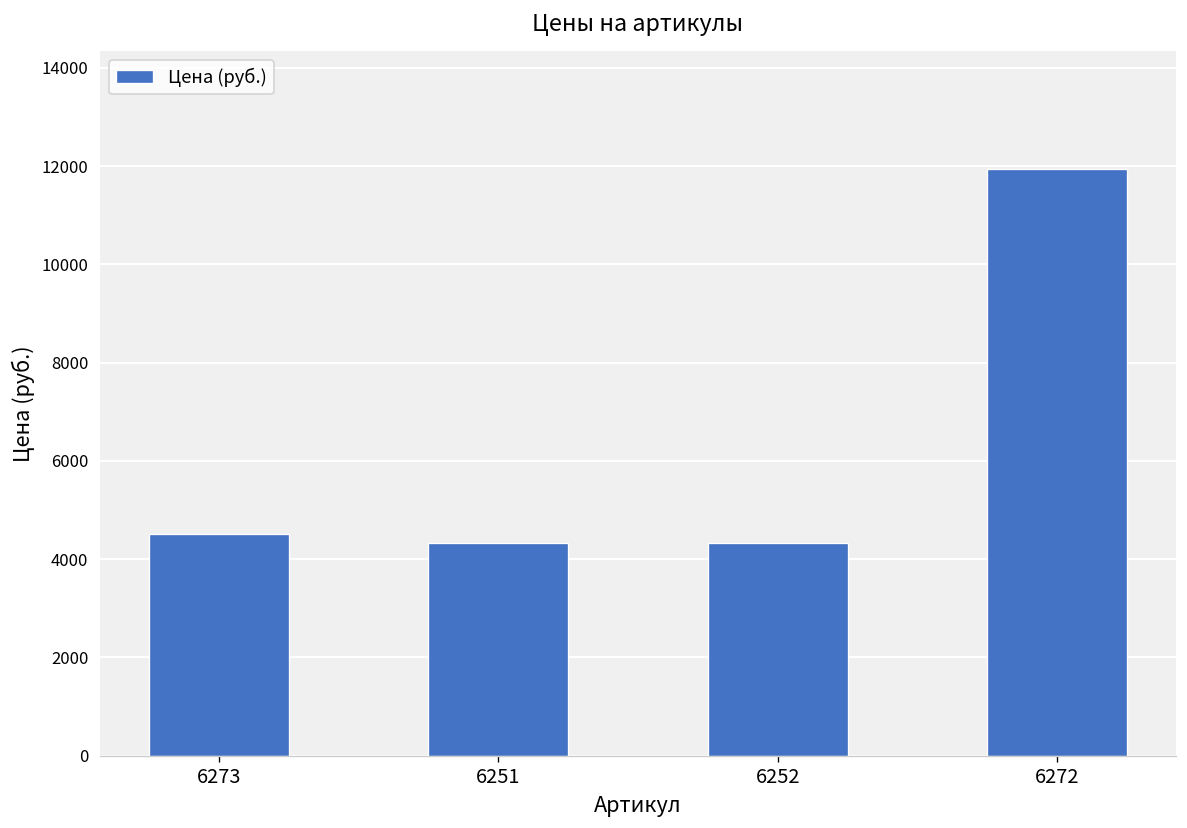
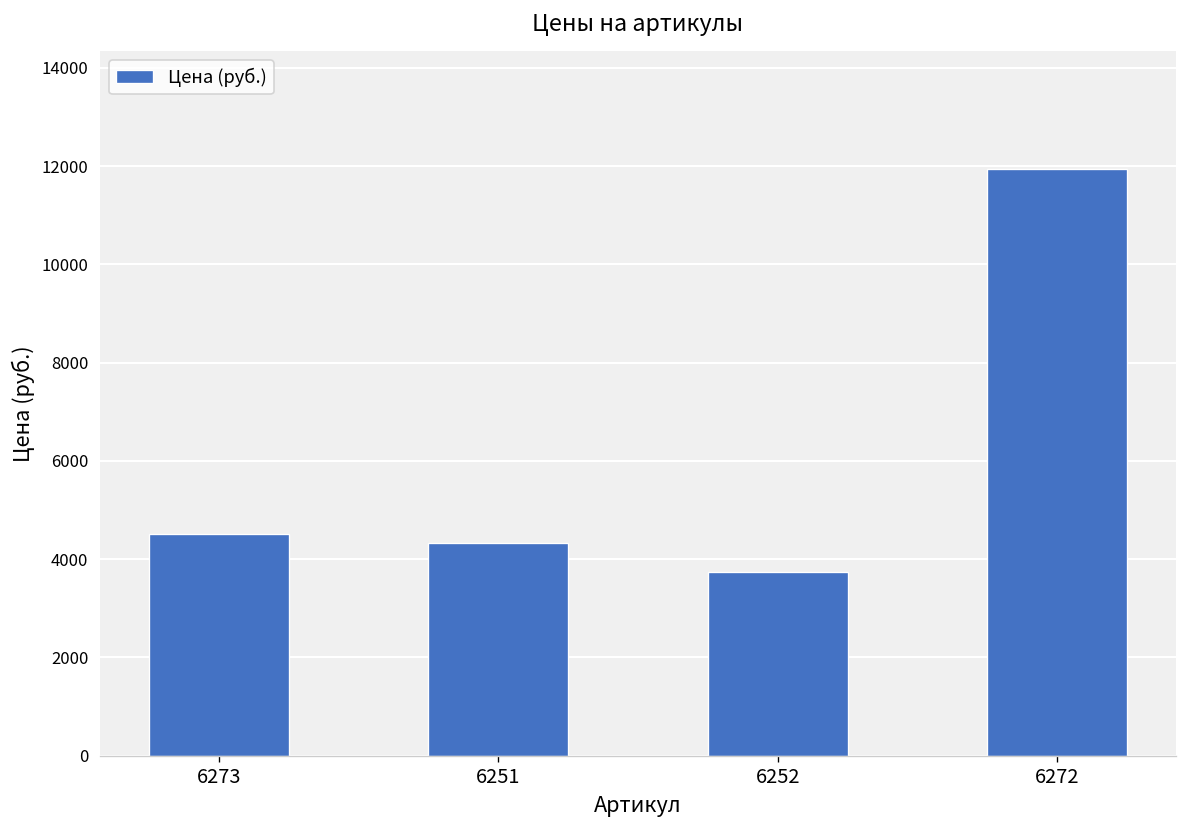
6252: 4300 -> 3700
